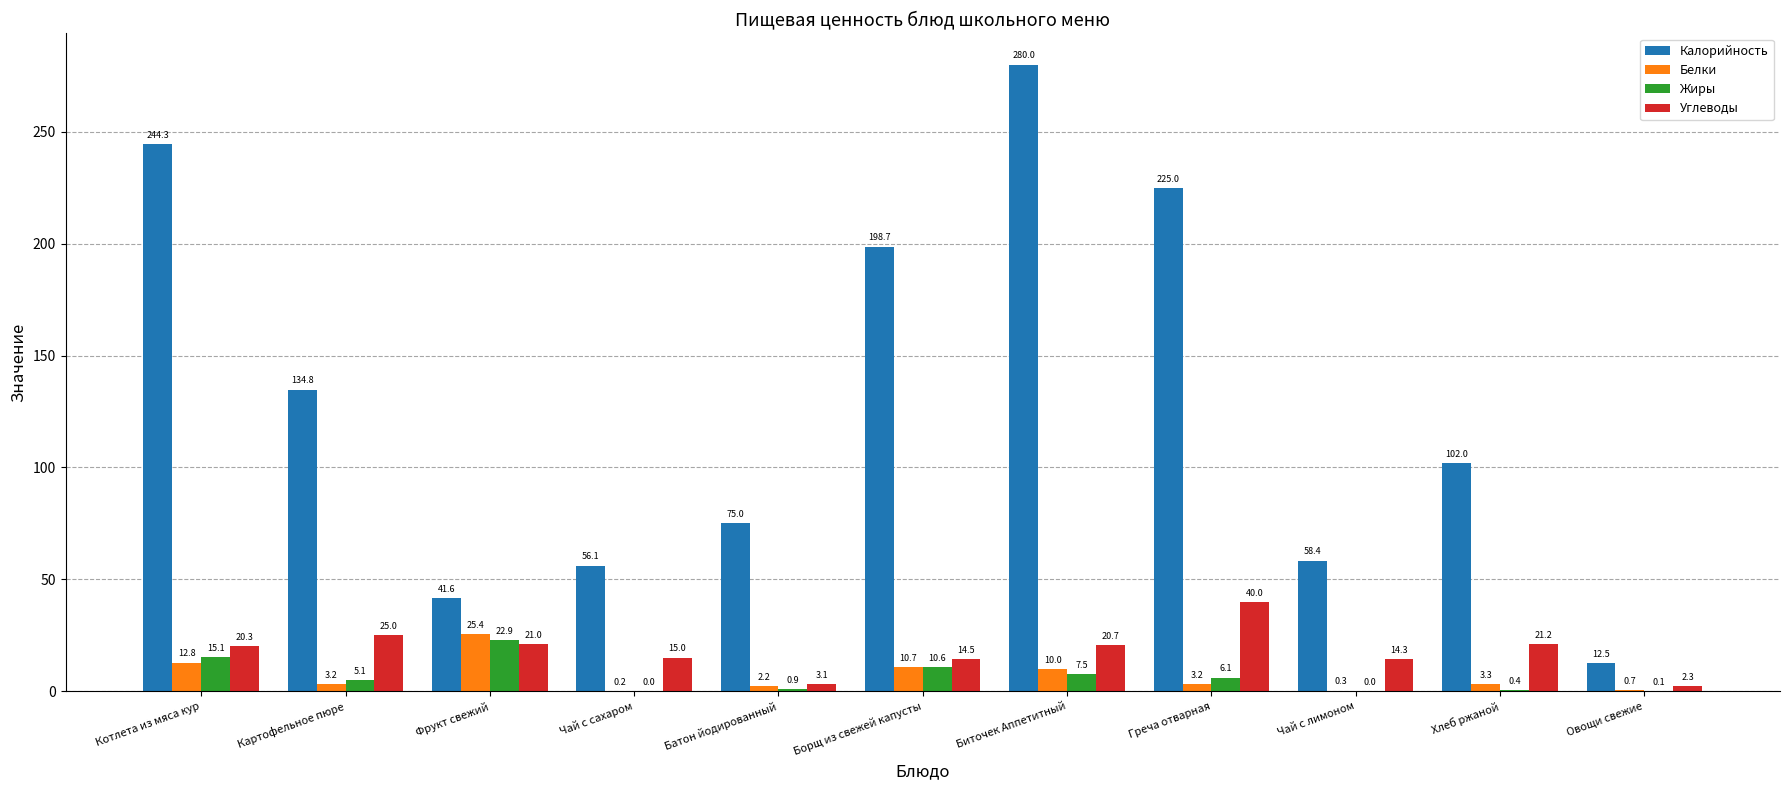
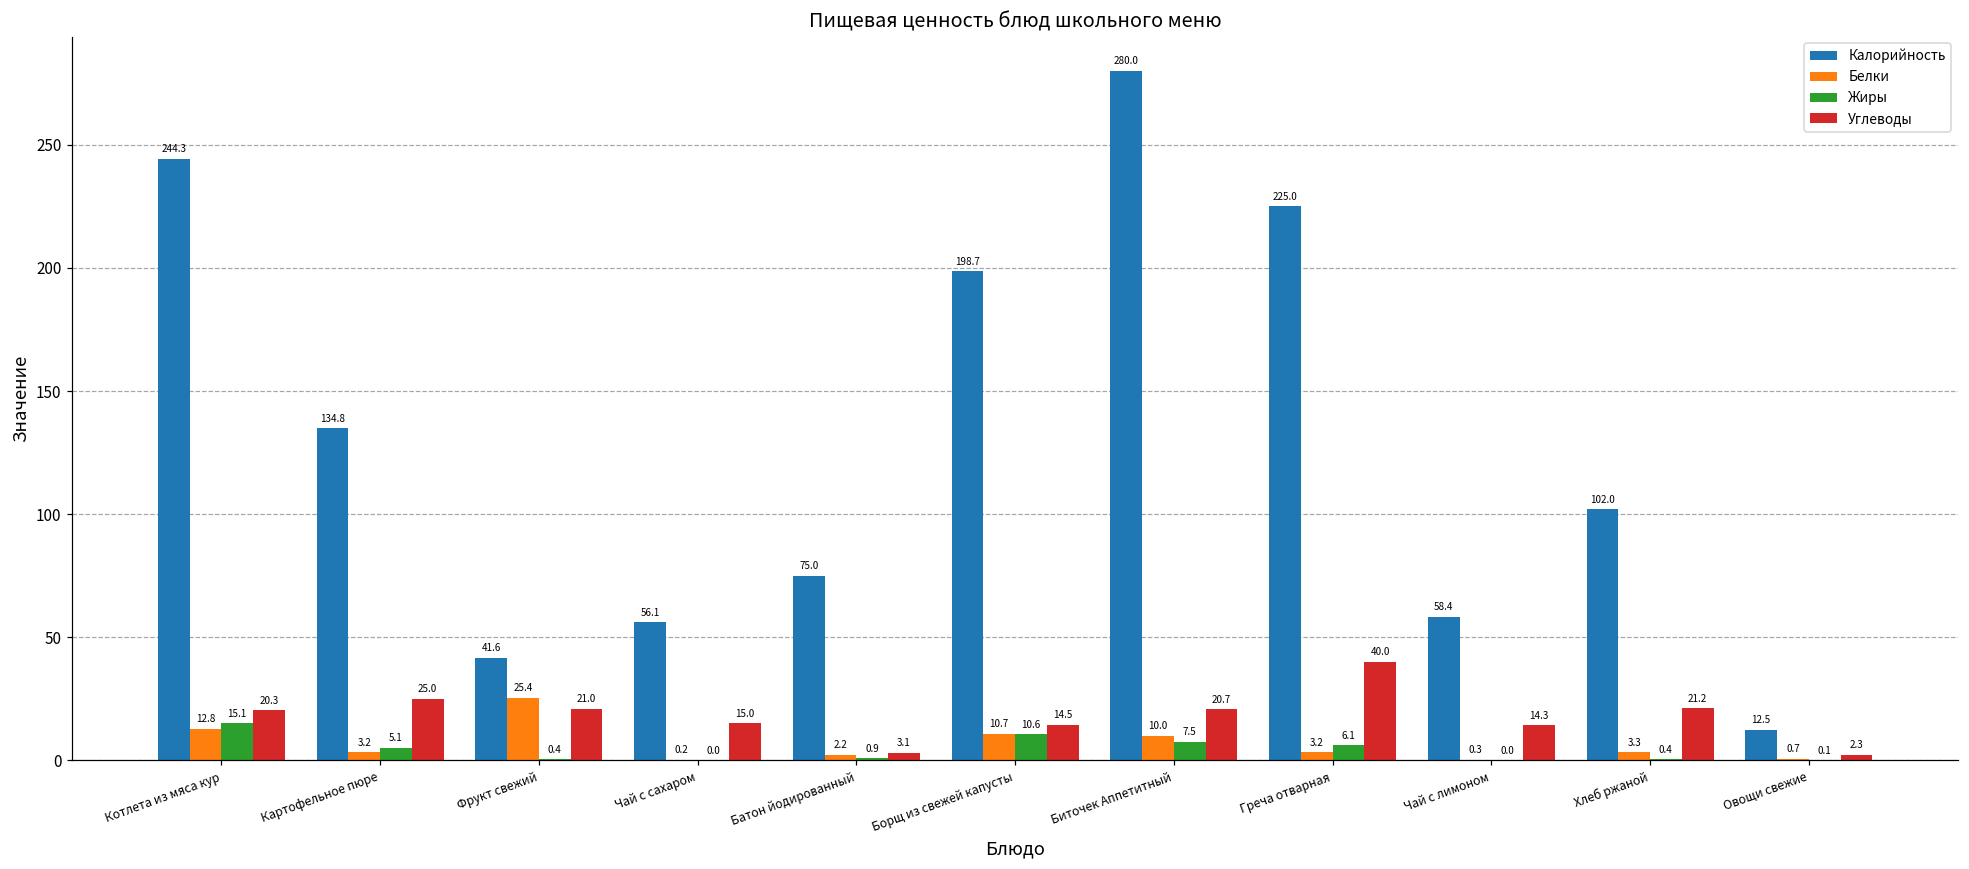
Жиры, Фрукт свежий: 22.9 -> 0.4
